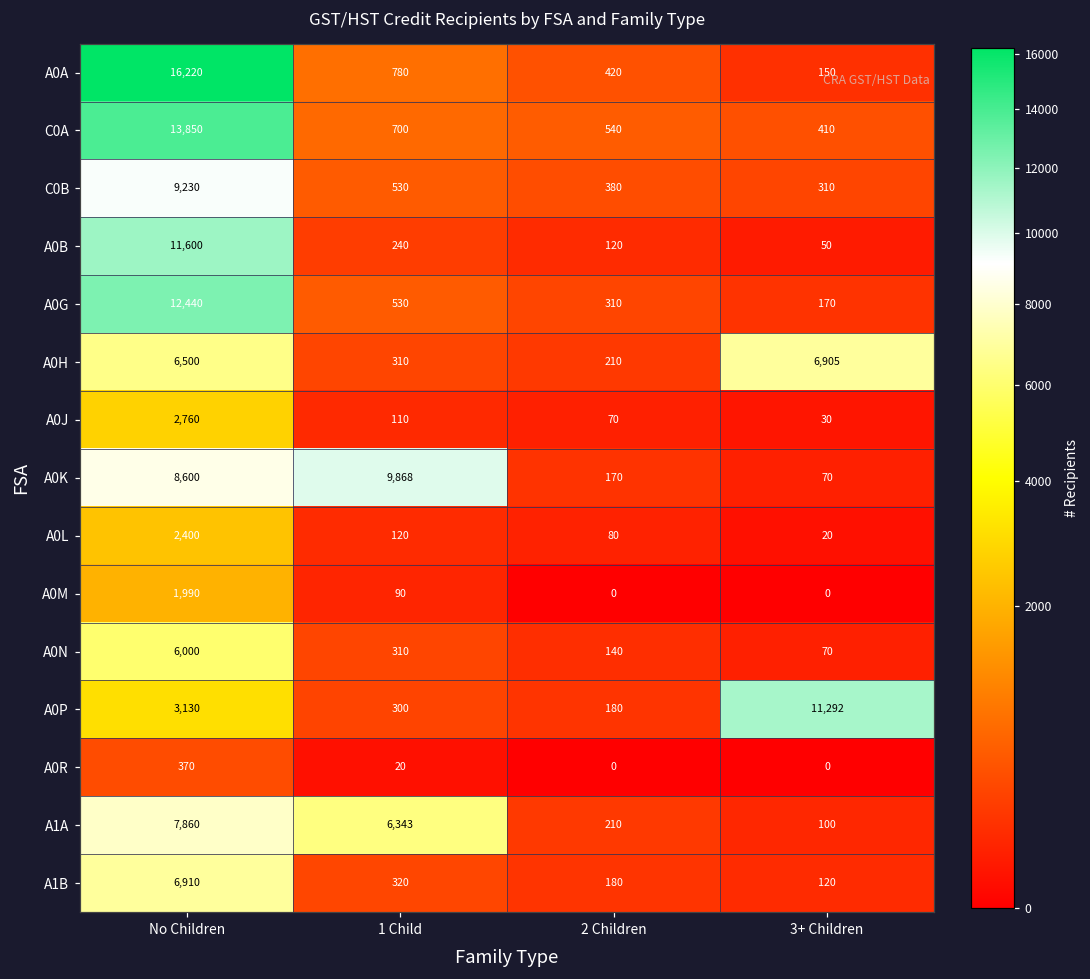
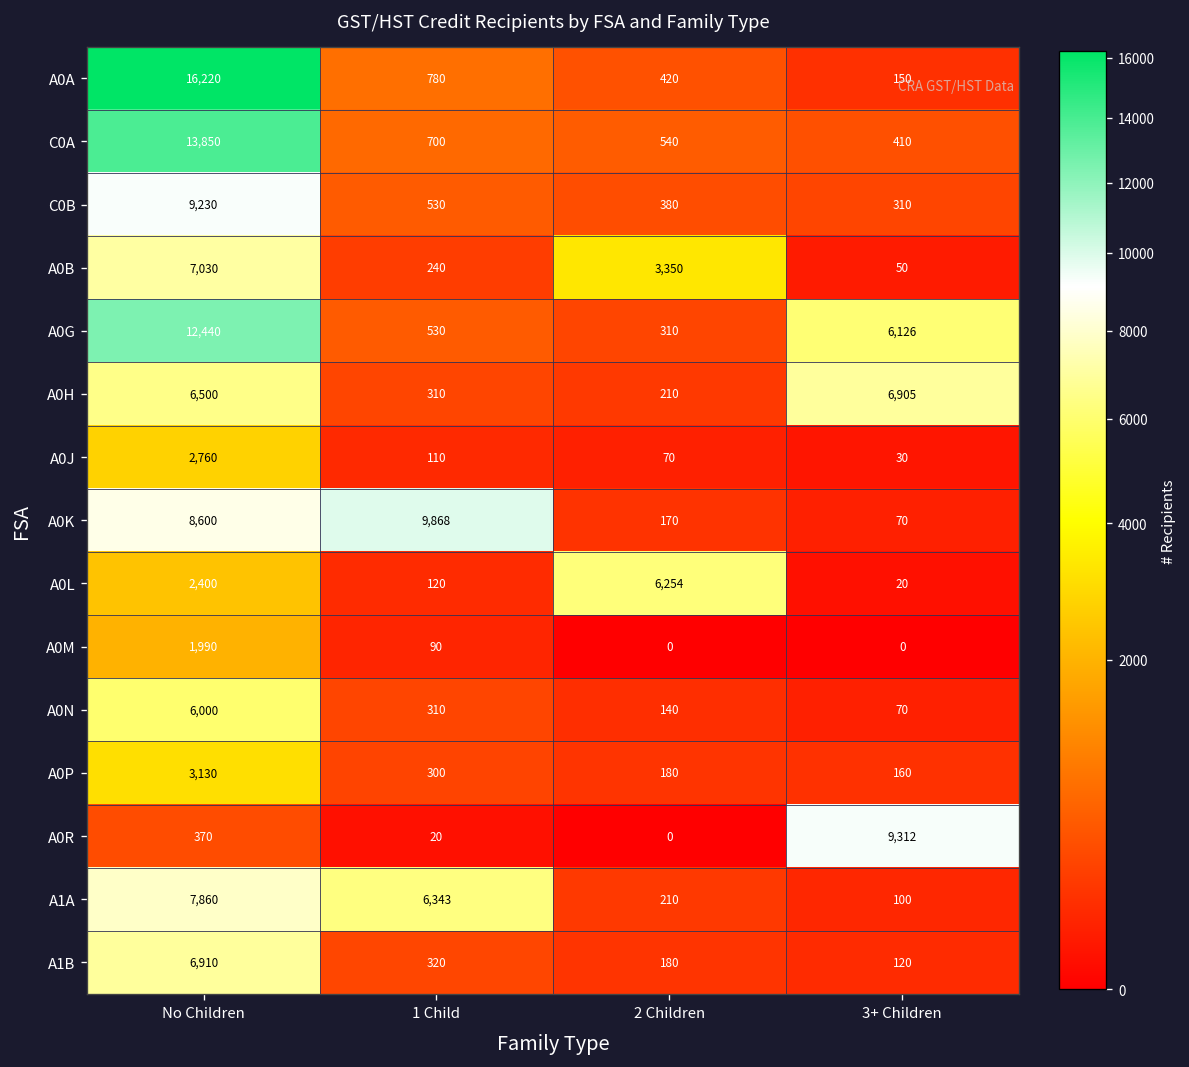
A0B, No Children: 11,600 -> 7,030
A0B, 2 Children: 120 -> 3,350
A0G, 3+ Children: 170 -> 6,126
A0L, 2 Children: 80 -> 6,254
A0P, 3+ Children: 11,292 -> 160
A0R, 3+ Children: 0 -> 9,312
